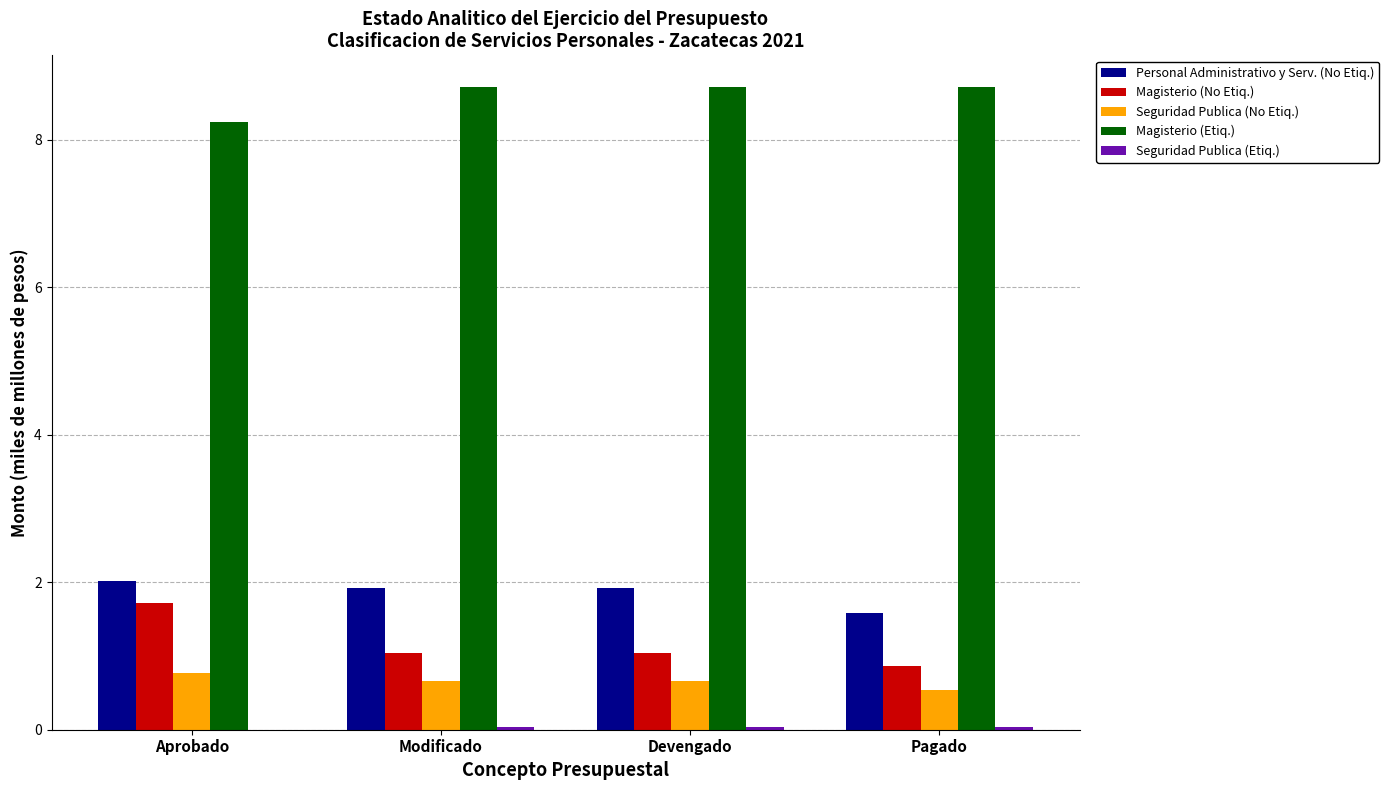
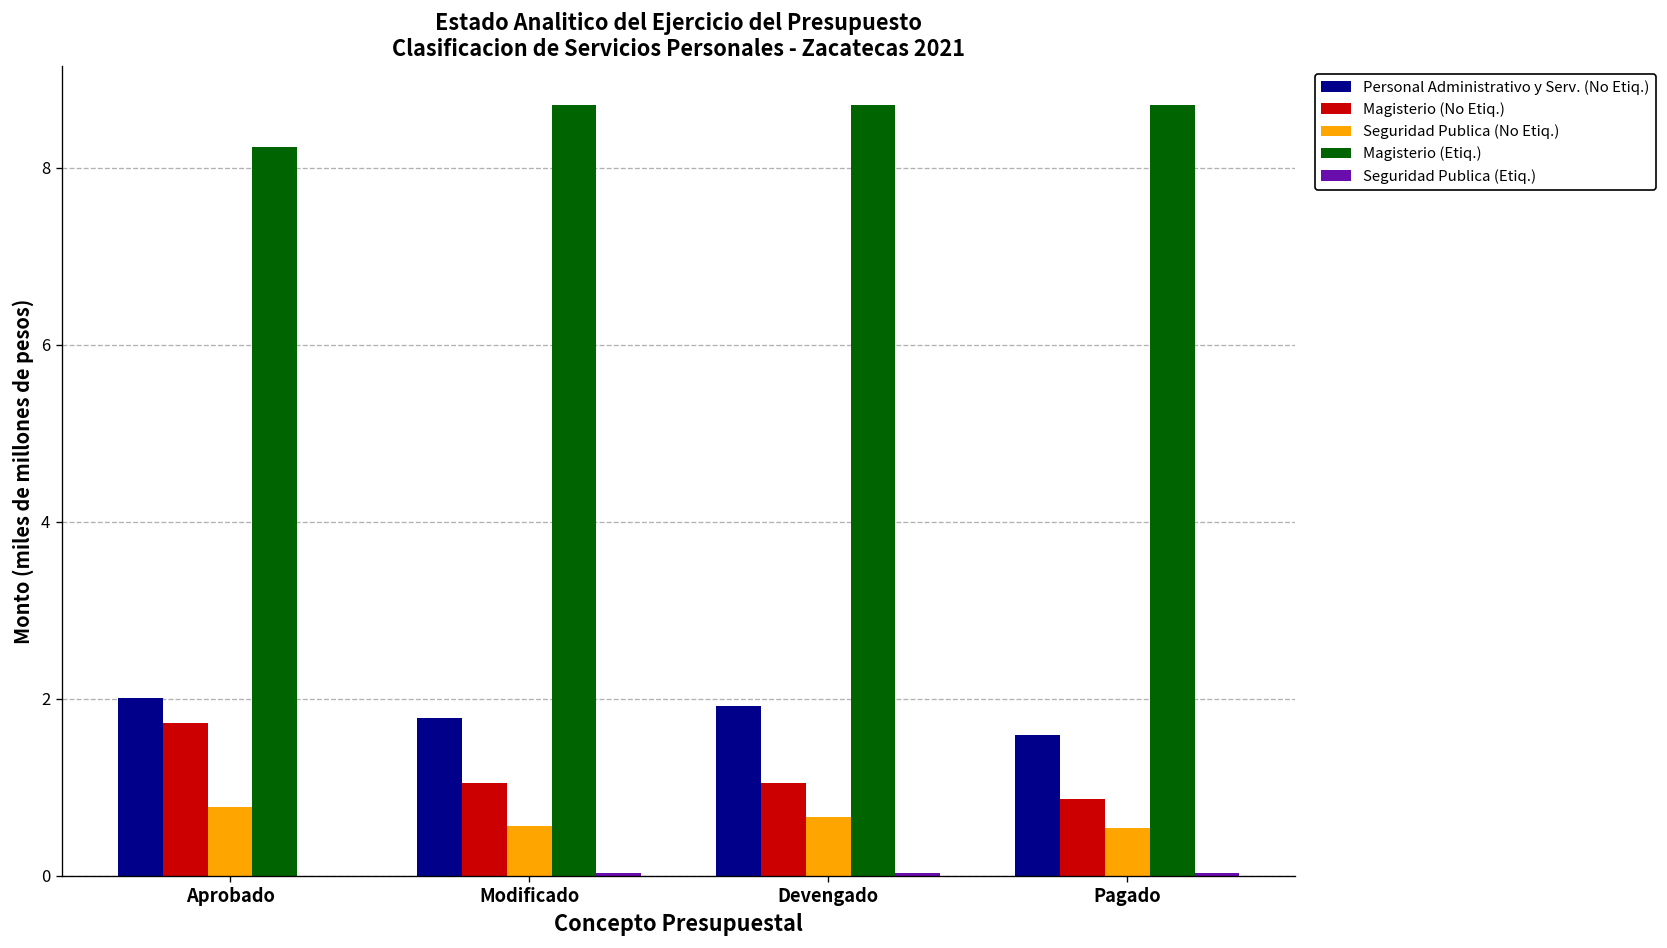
Personal Administrativo y Serv. (No Etiq.), Modificado: 1.9 -> 1.8
Seguridad Publica (No Etiq.), Modificado: 0.7 -> 0.6
